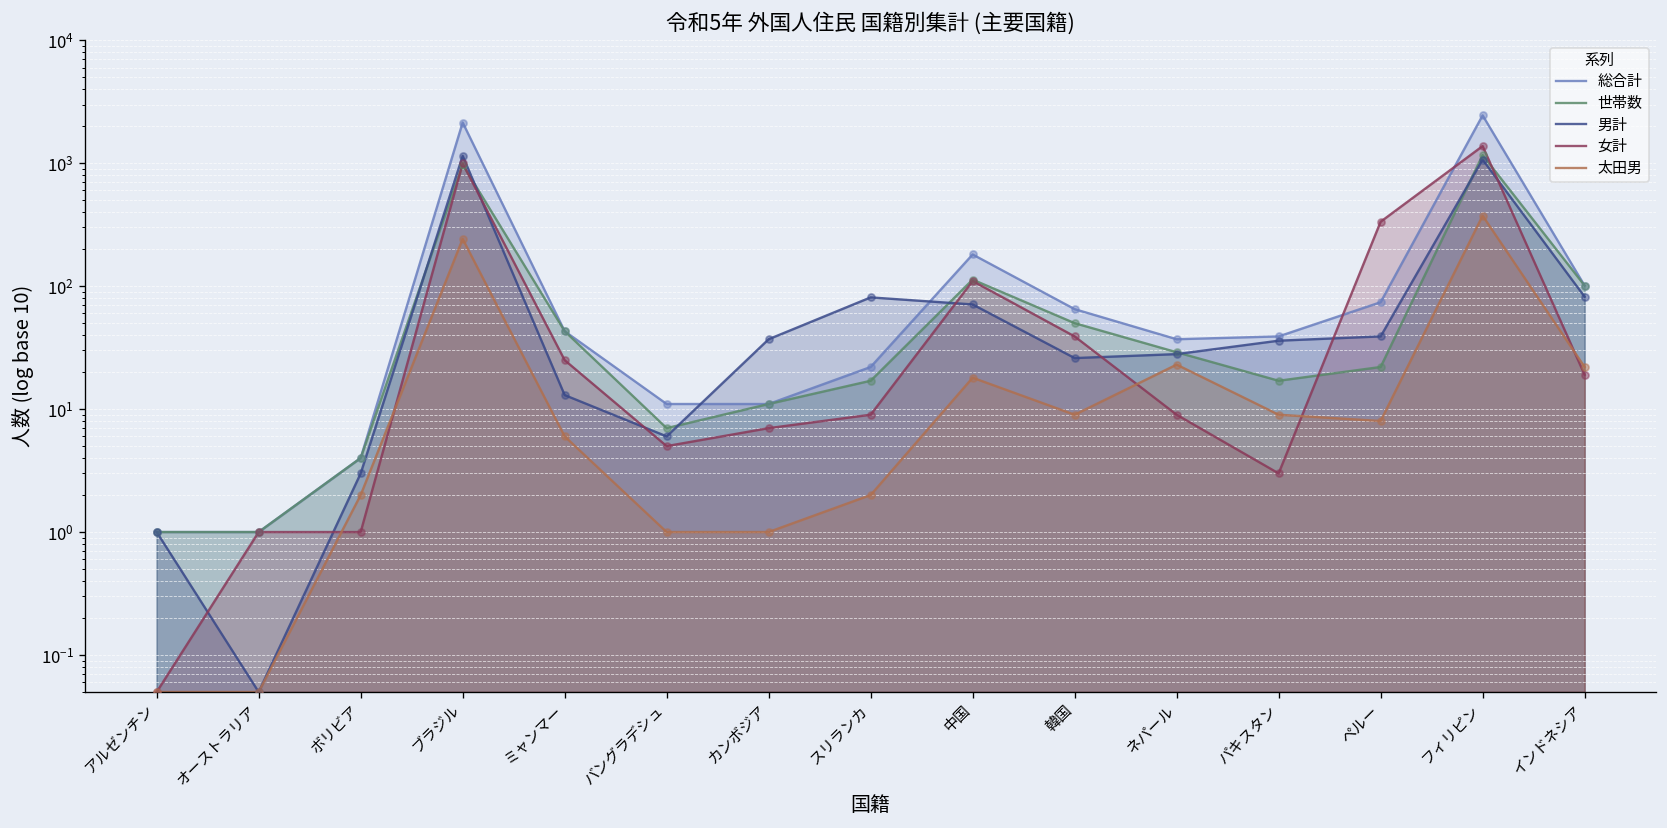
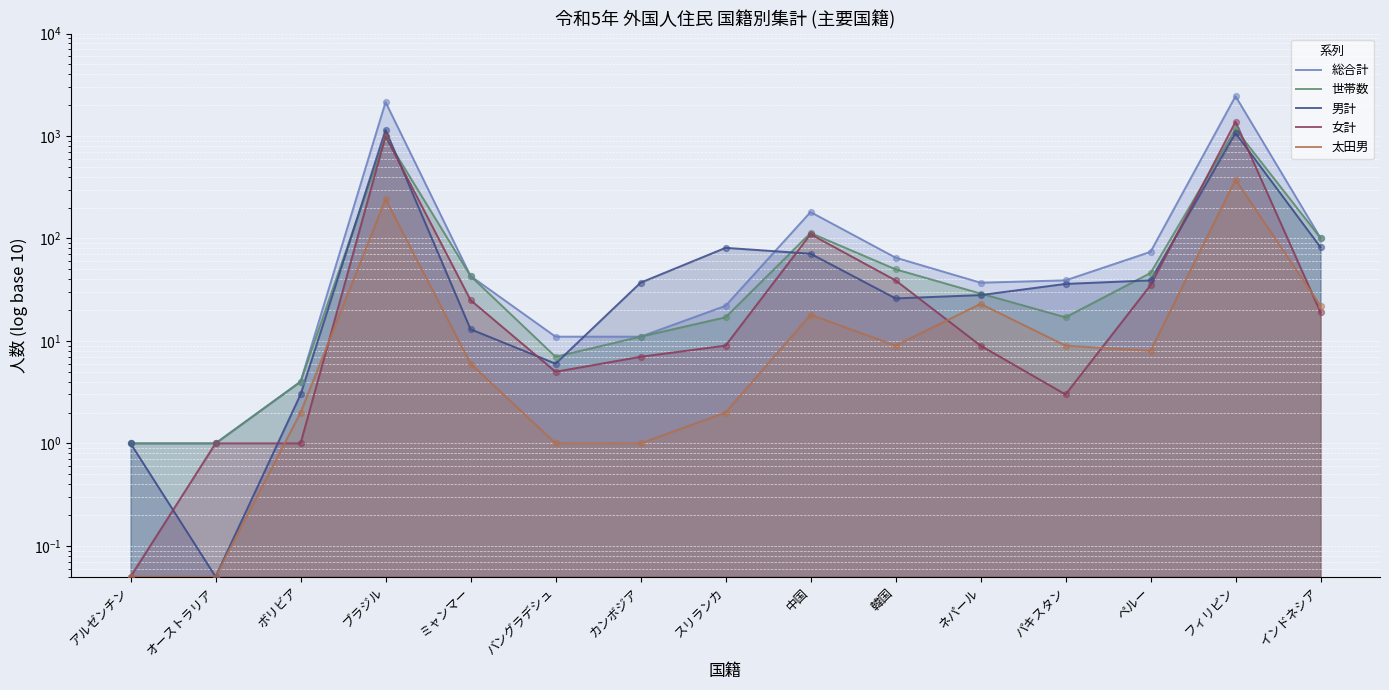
世帯数, ペルー: 22 -> 50
女計, ペルー: 330 -> 35
